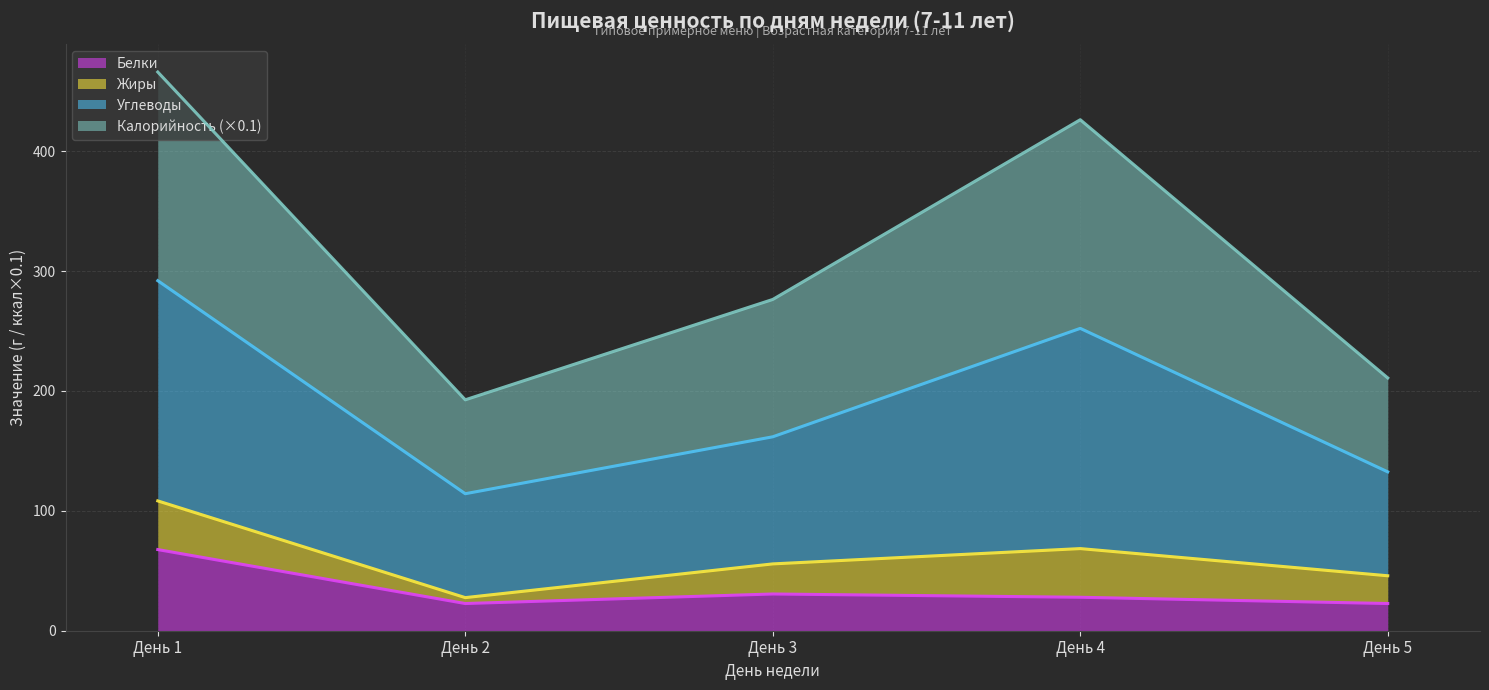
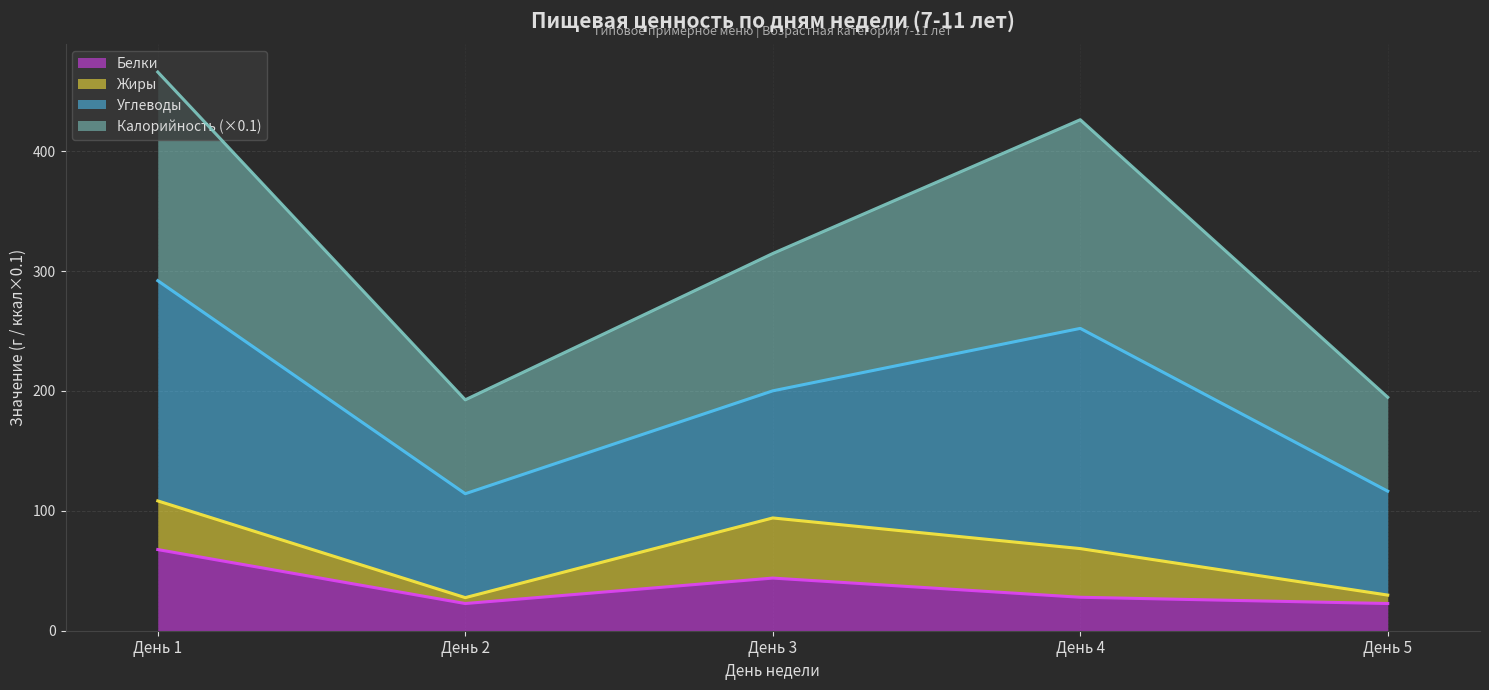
Белки, День 3: 31 -> 44
Жиры, День 3: 25 -> 50
Жиры, День 5: 23 -> 7
